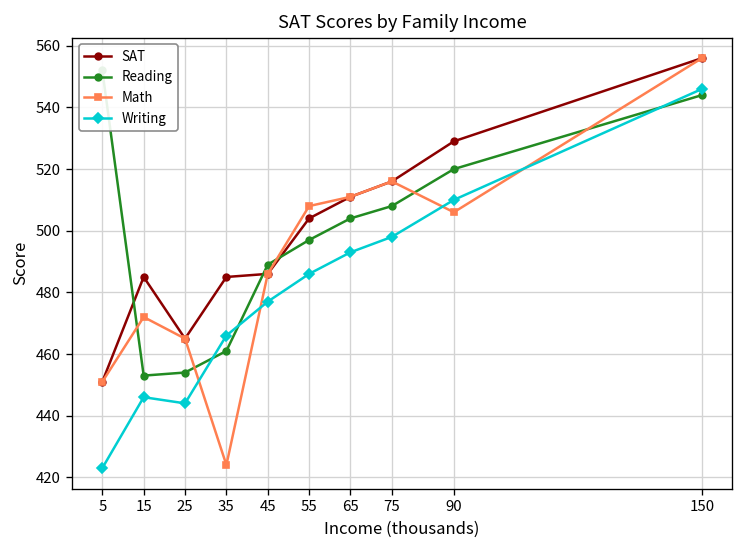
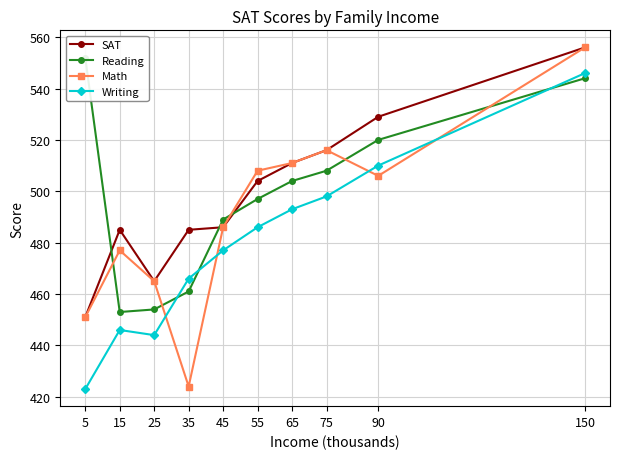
Math, 15: 472 -> 477
